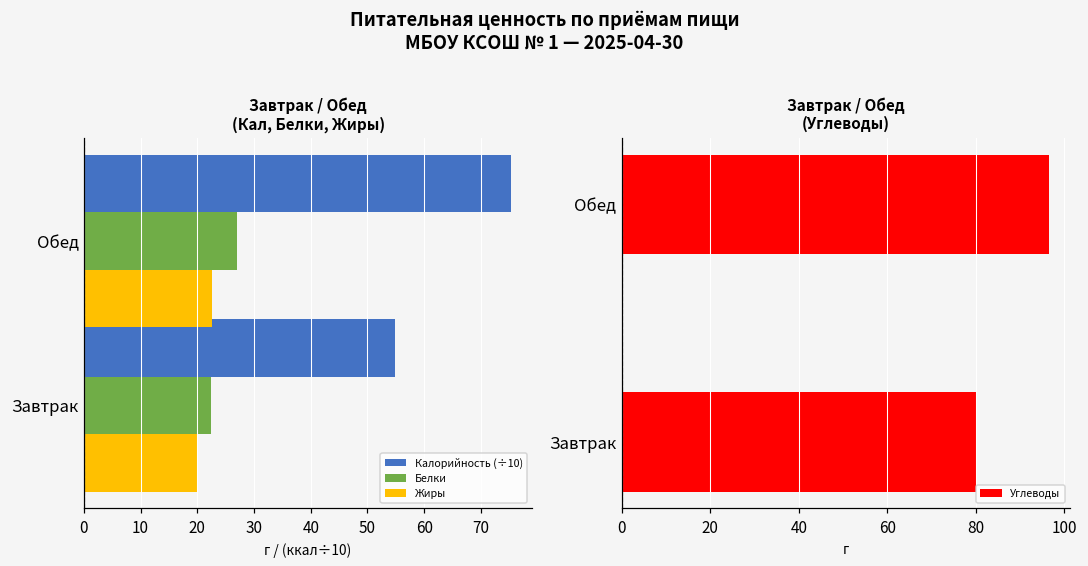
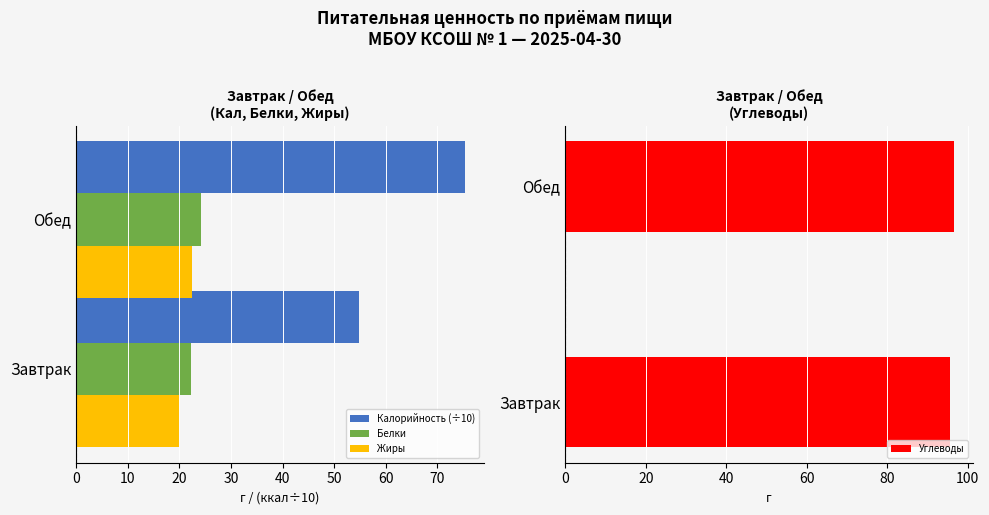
Завтрак / Обед (Кал, Белки, Жиры), Белки, Обед: 27 -> 24
Завтрак / Обед (Углеводы), Завтрак: 80 -> 96
